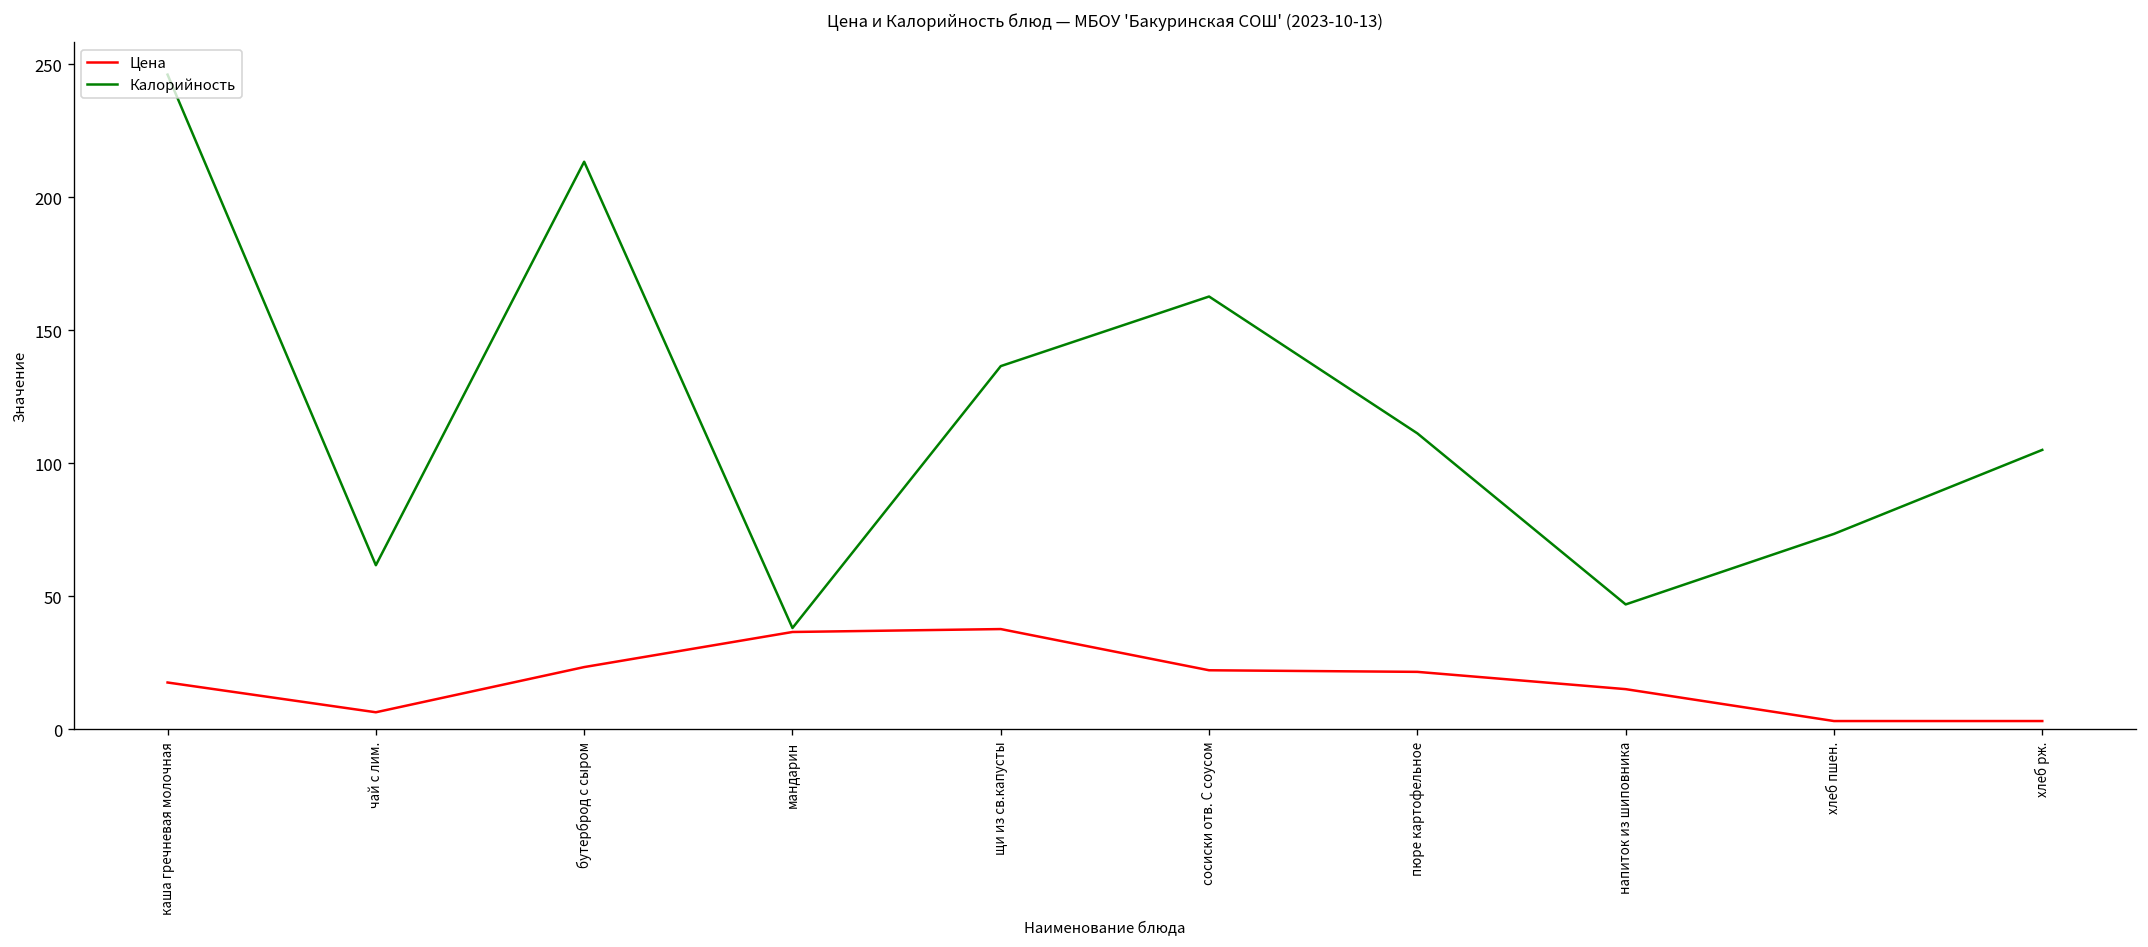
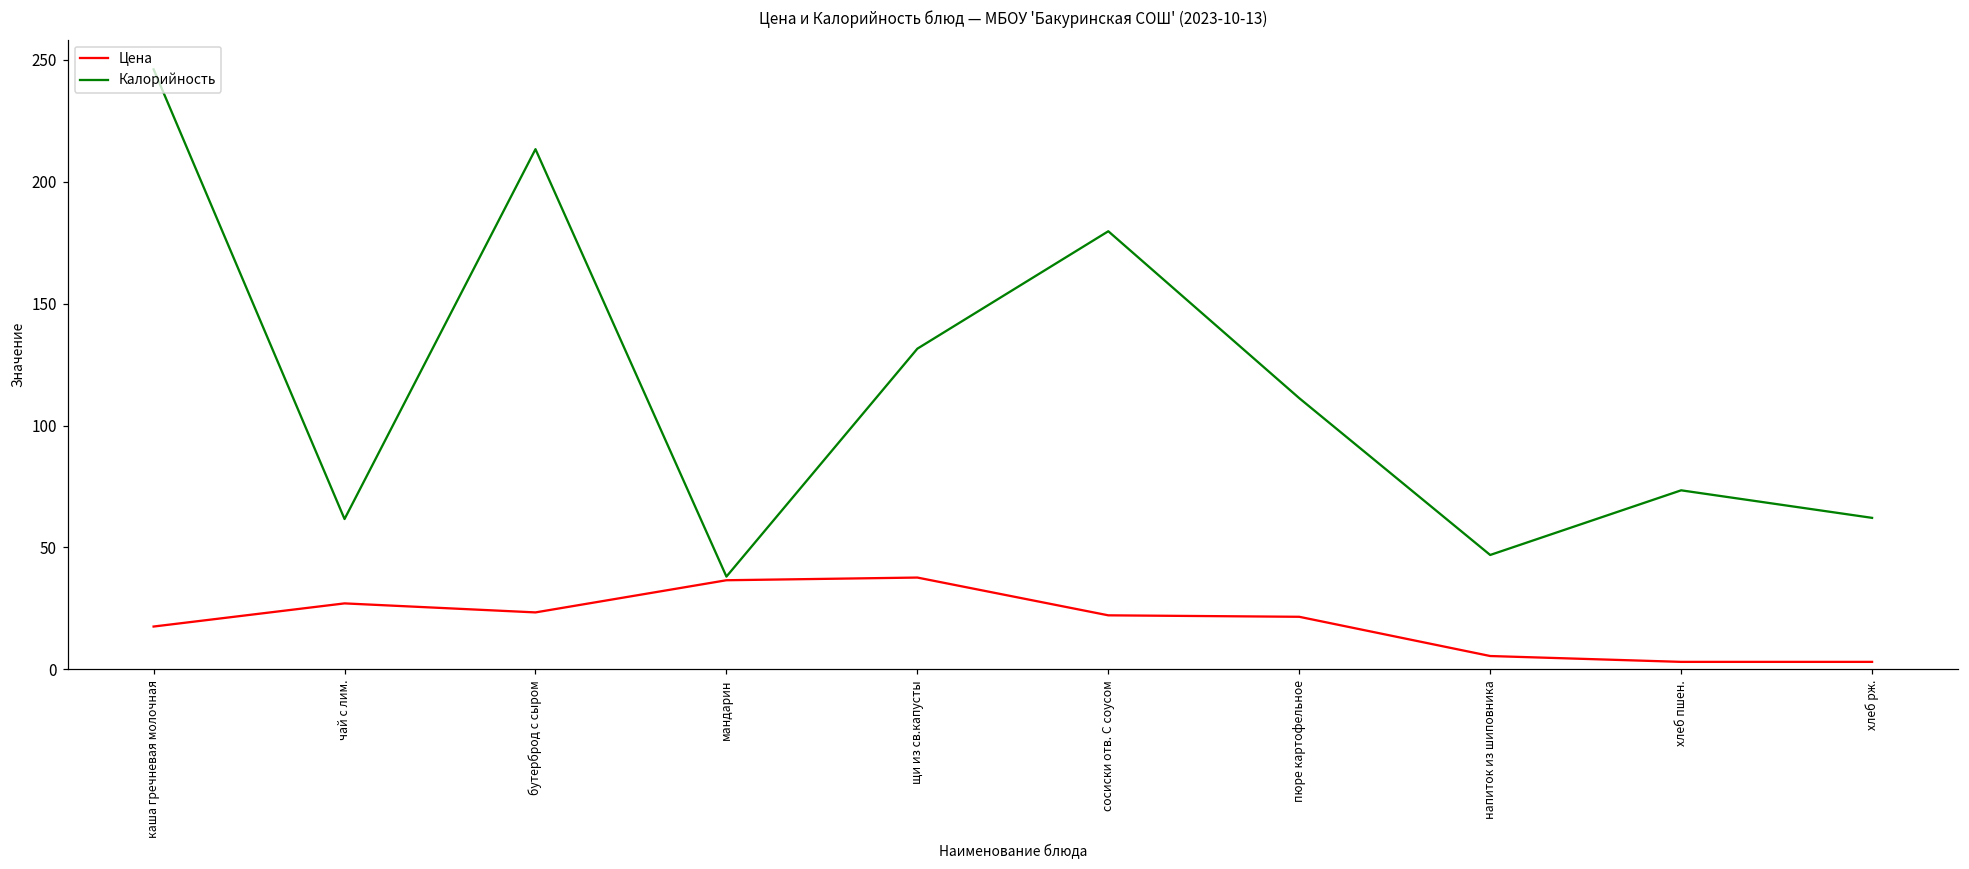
Цена, чай с лим.: 6 -> 27
Калорийность, щи из св.капусты: 137 -> 132
Калорийность, сосиски отв. С соусом: 163 -> 180
Цена, напиток из шиповника: 15 -> 5
Калорийность, хлеб рж.: 105 -> 62
